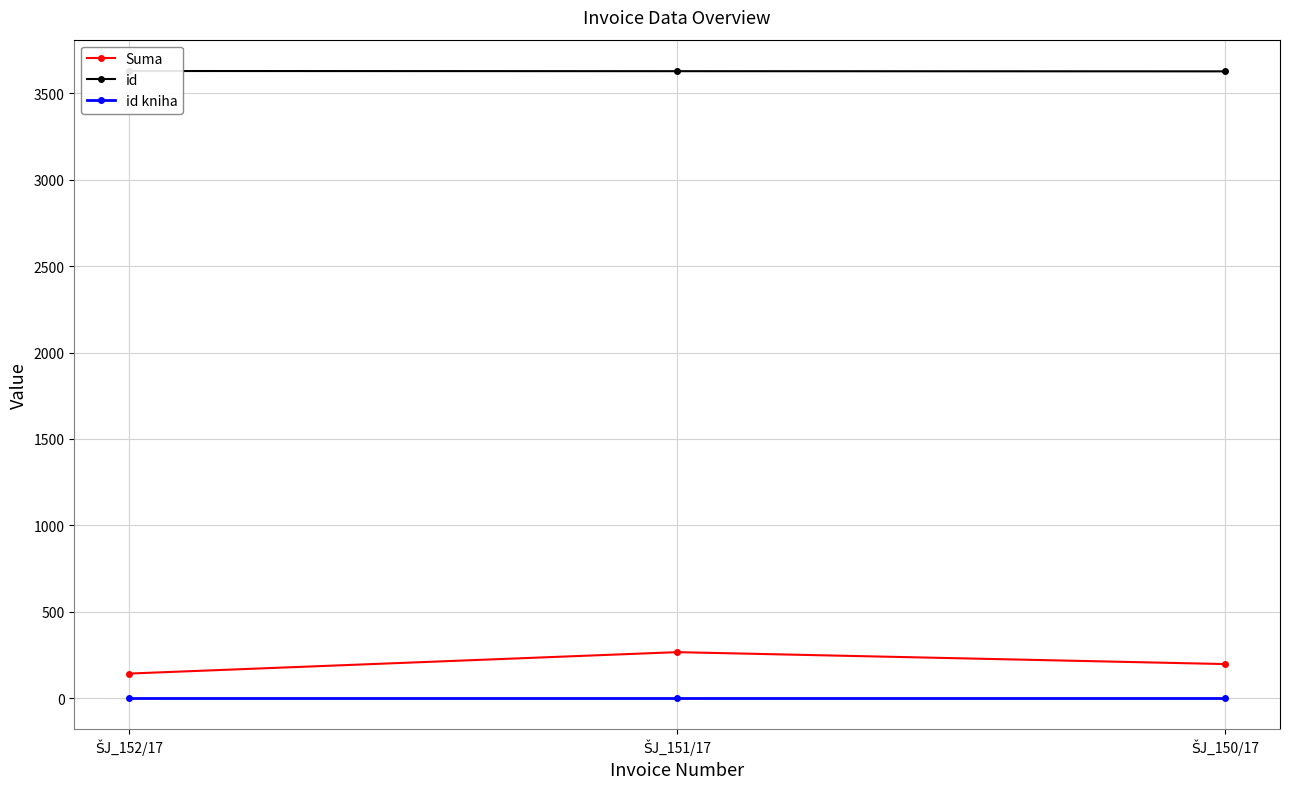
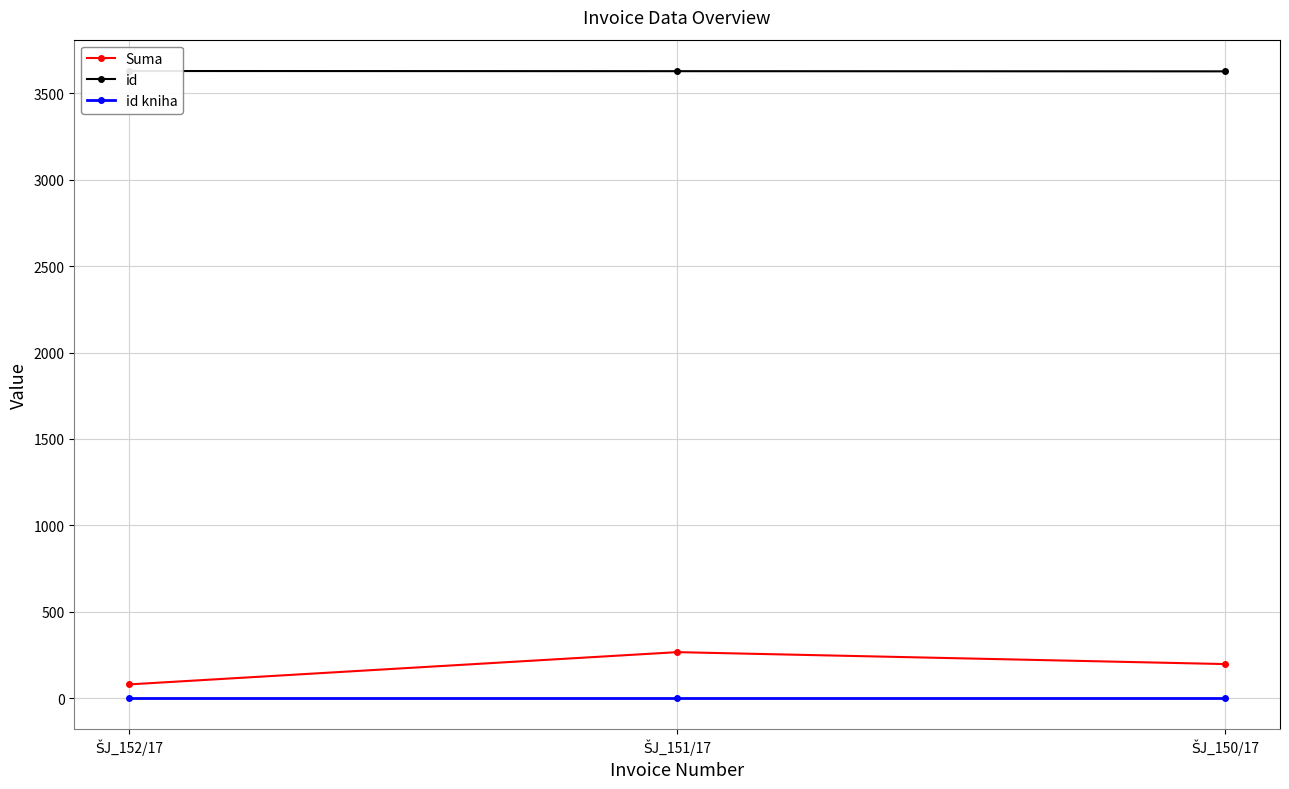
Suma, ŠJ_152/17: 140 -> 80
